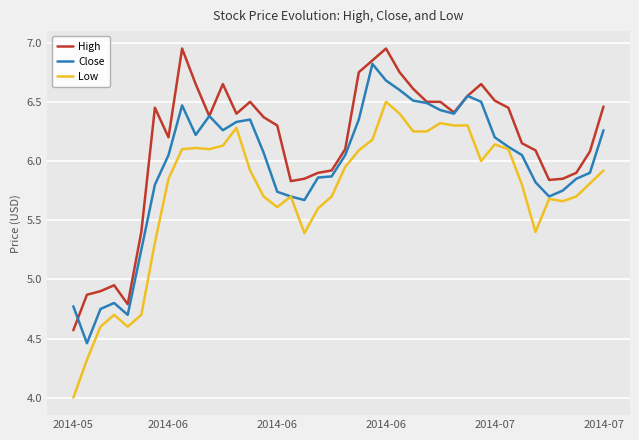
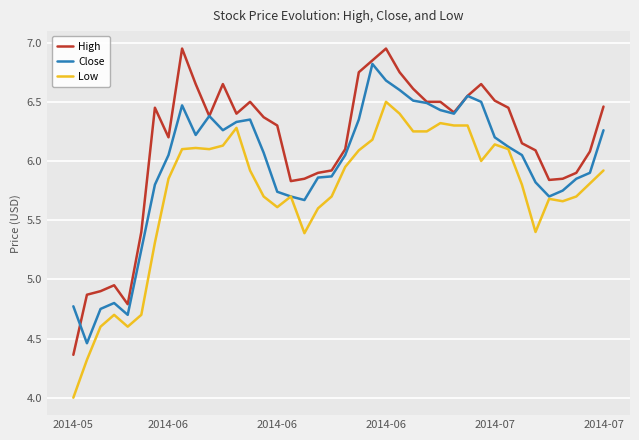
High, 2014-05: 4.57 -> 4.36
